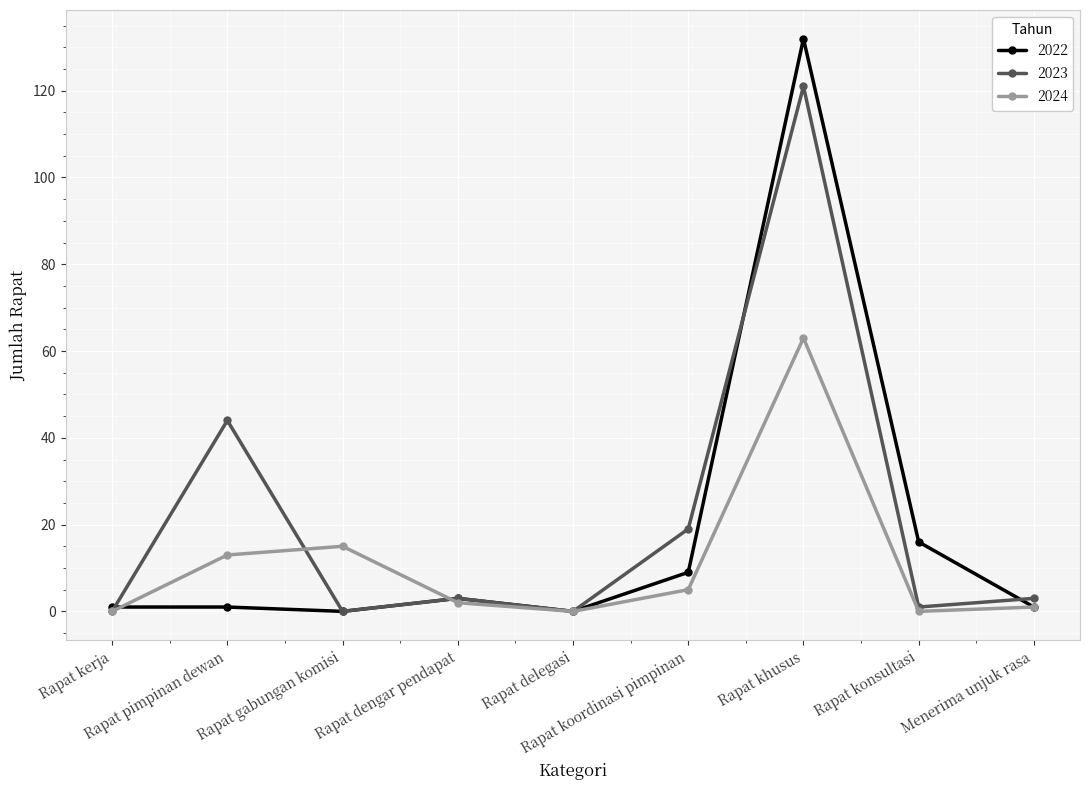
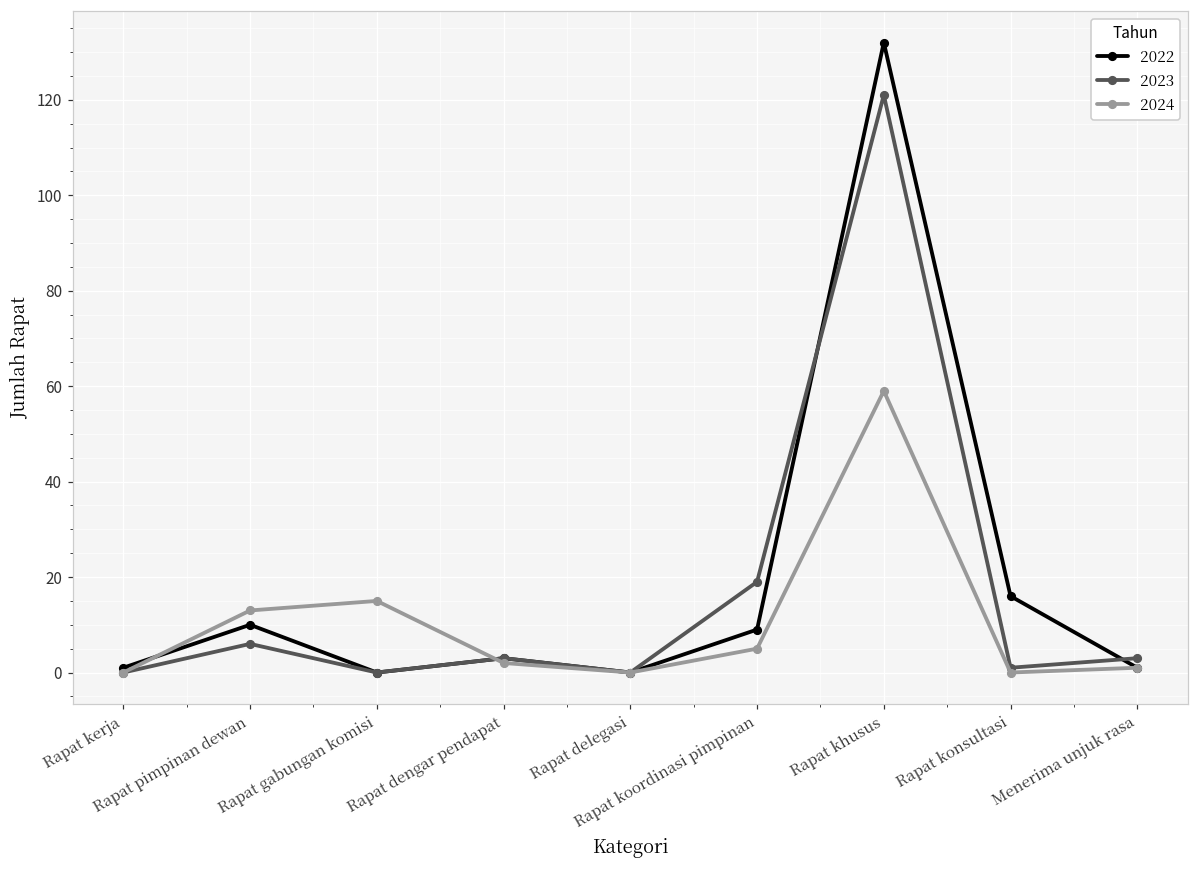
2022, Rapat pimpinan dewan: 1 -> 10
2023, Rapat pimpinan dewan: 44 -> 6
2024, Rapat khusus: 63 -> 59
